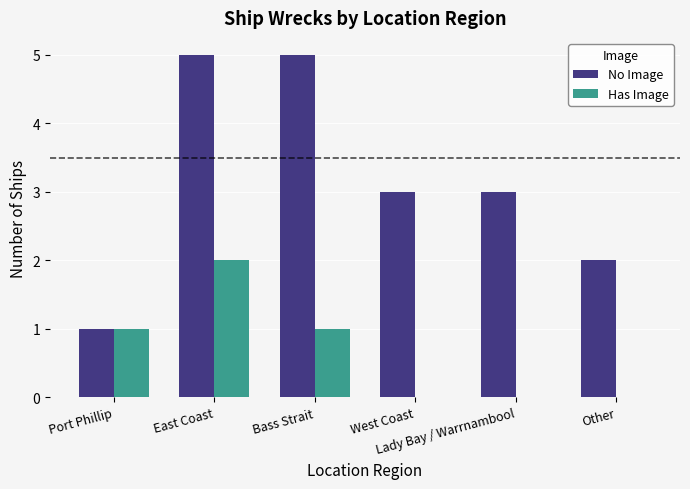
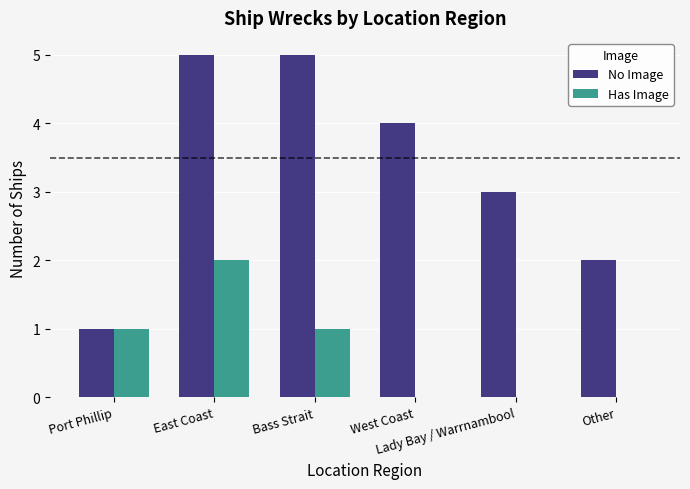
No Image, West Coast: 3 -> 4
